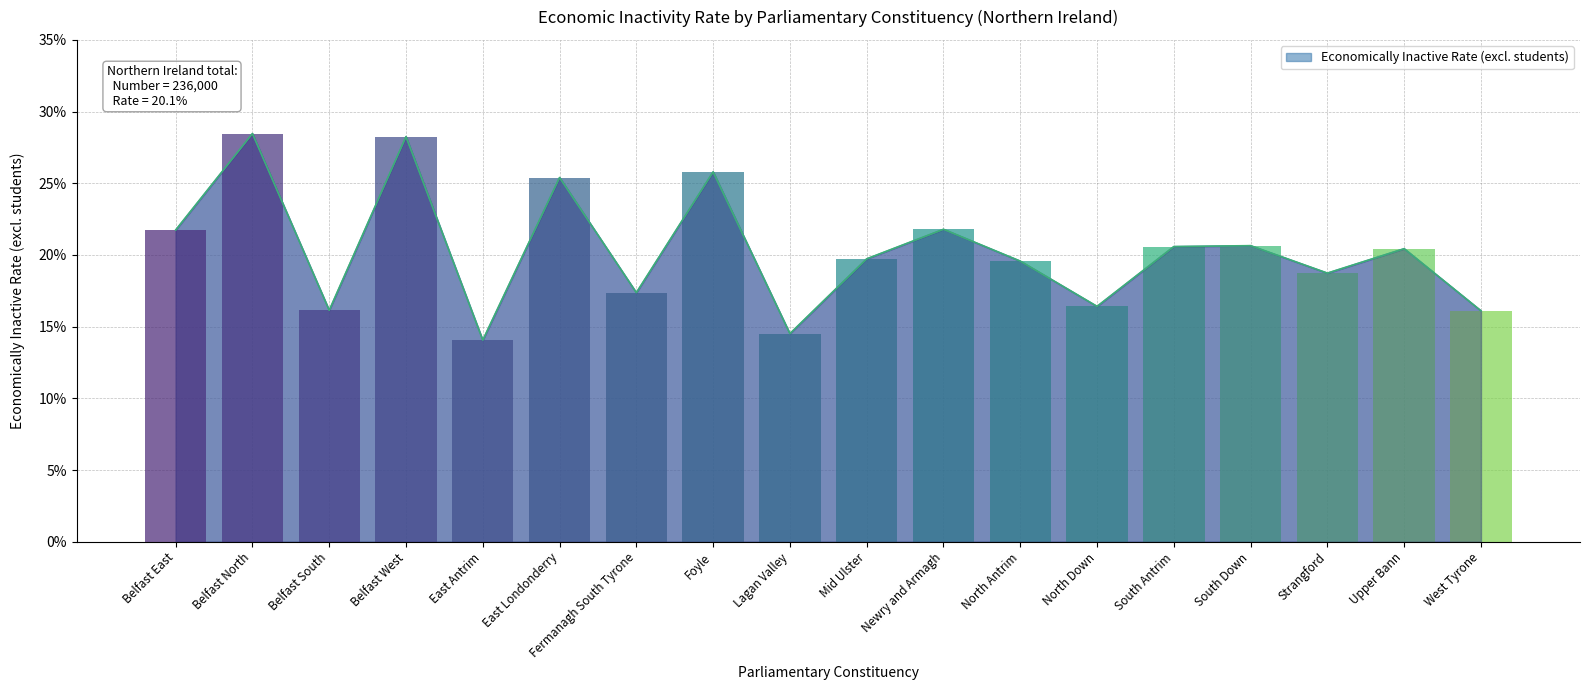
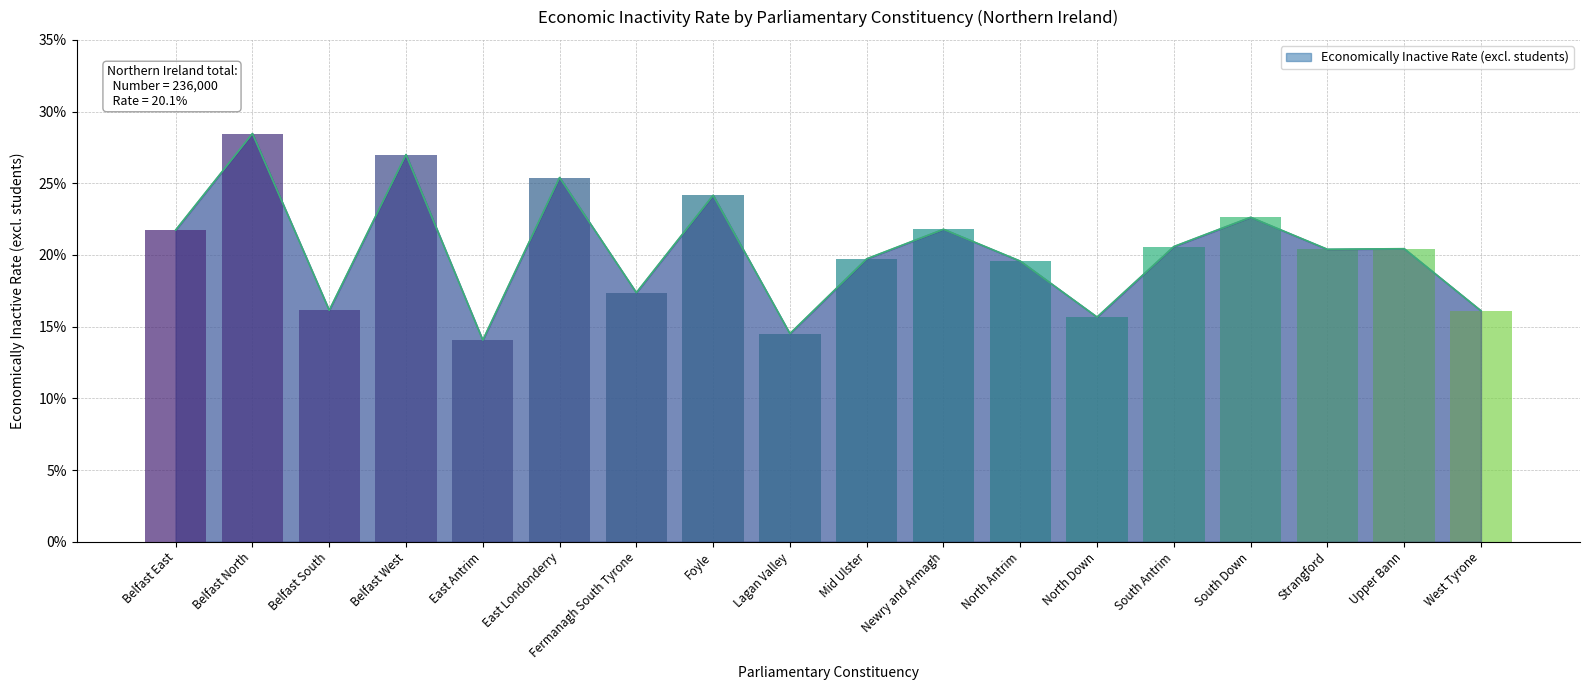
Belfast West: 28.3% -> 27.0%
Foyle: 25.8% -> 24.2%
North Down: 16.4% -> 15.7%
South Down: 20.6% -> 22.6%
Strangford: 18.7% -> 20.4%
